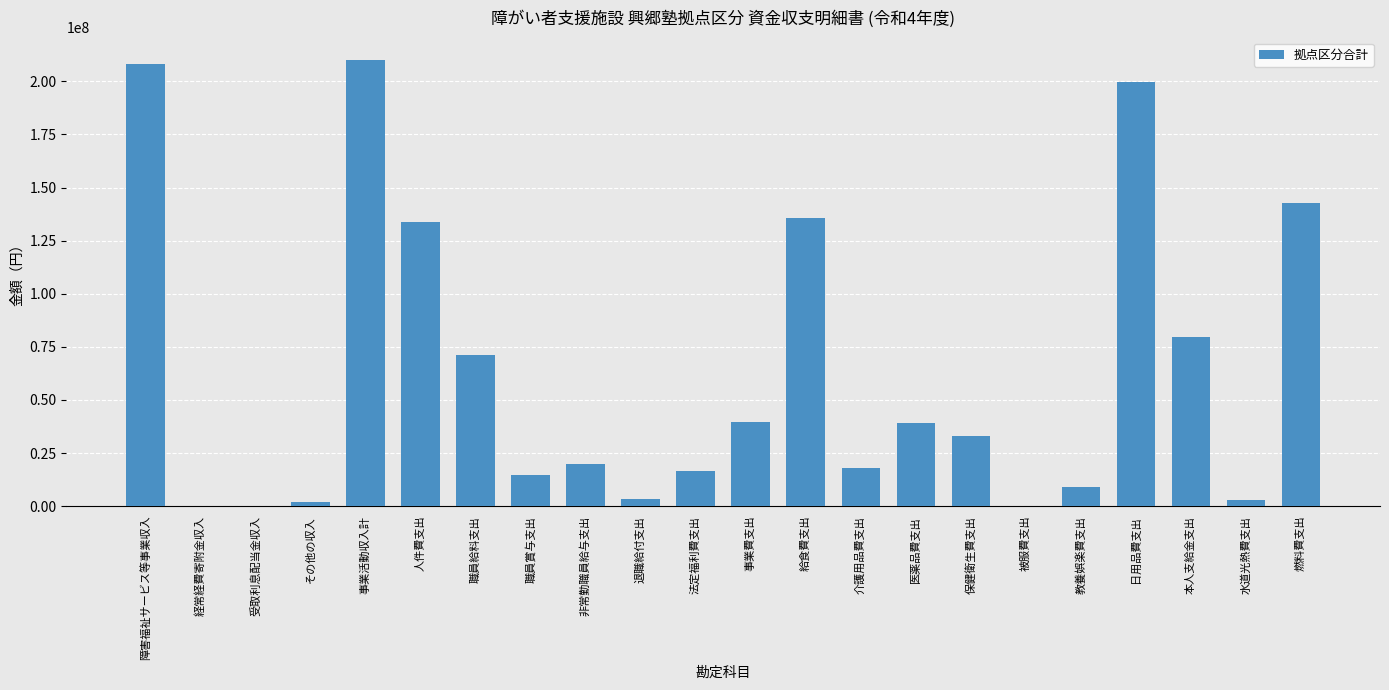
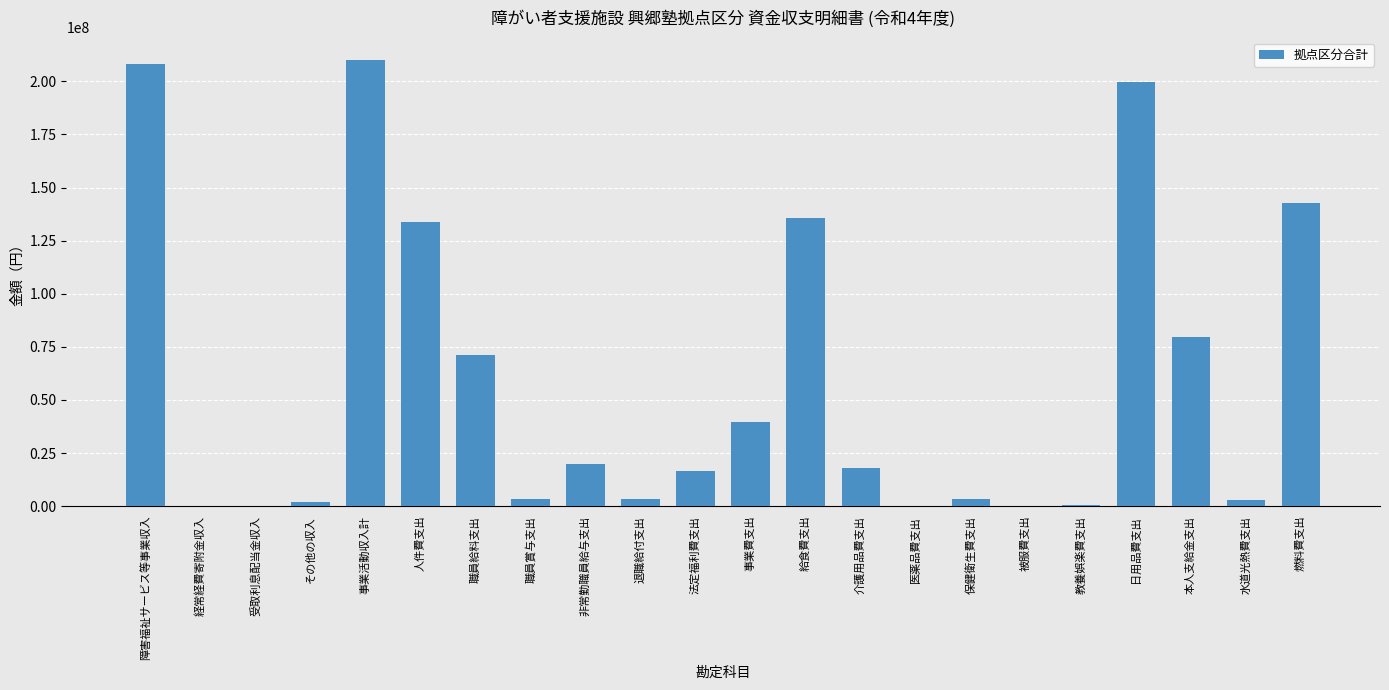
職員賞与支出: 14000000 -> 3000000
医薬品費支出: 39000000 -> 0
保健衛生費支出: 33000000 -> 3000000
教養娯楽費支出: 9000000 -> 0
